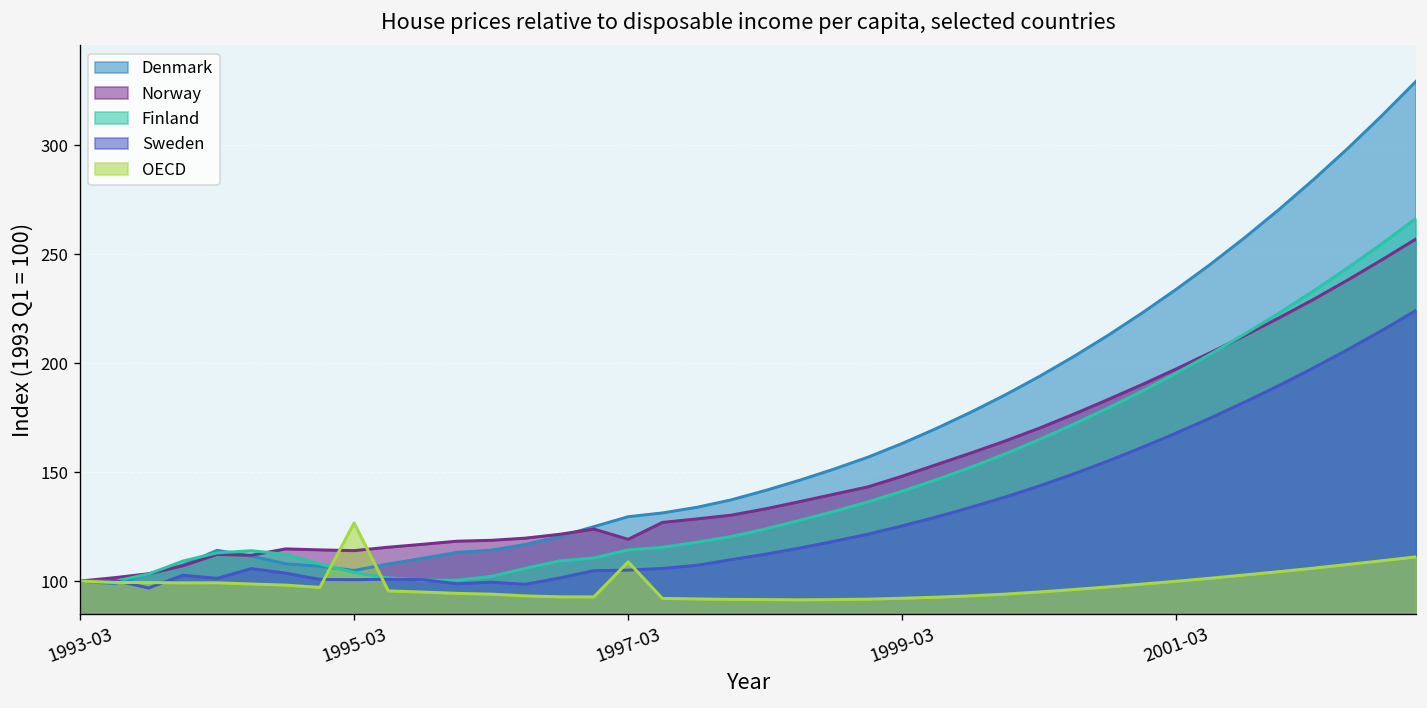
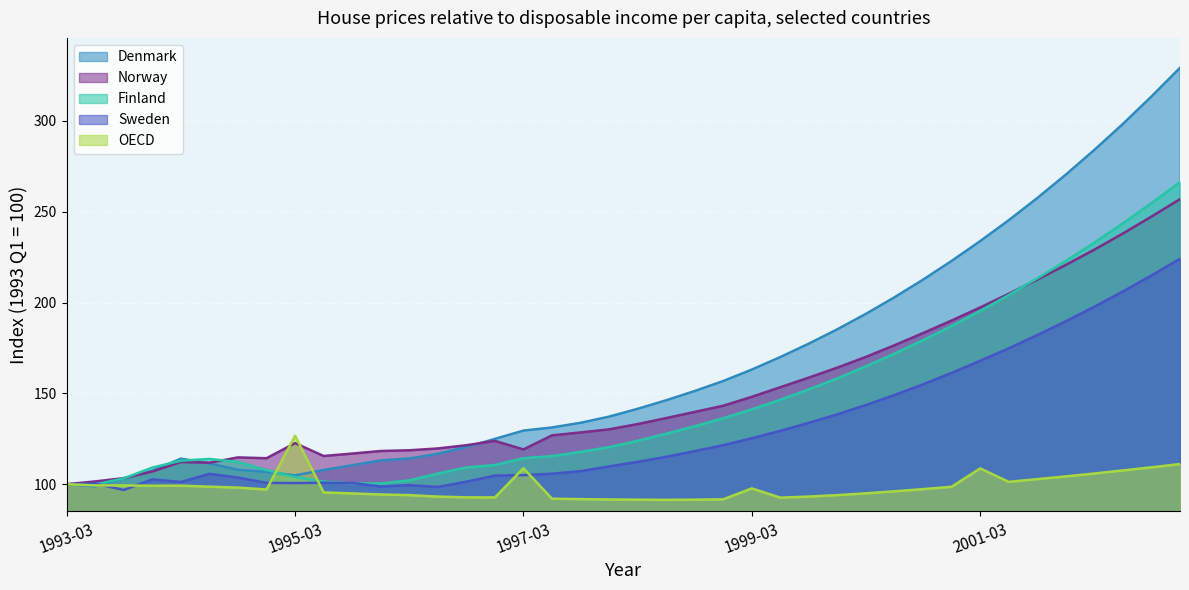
Norway, 1995-03: 114 -> 123
OECD, 1999-03: 92 -> 98
OECD, 2001-03: 100 -> 109
